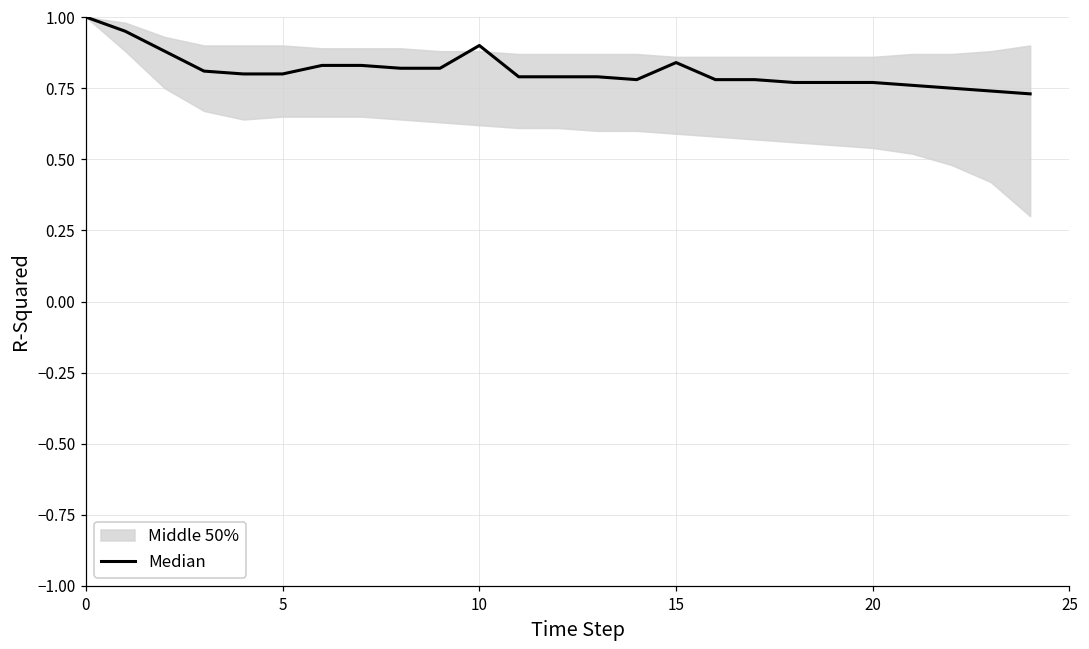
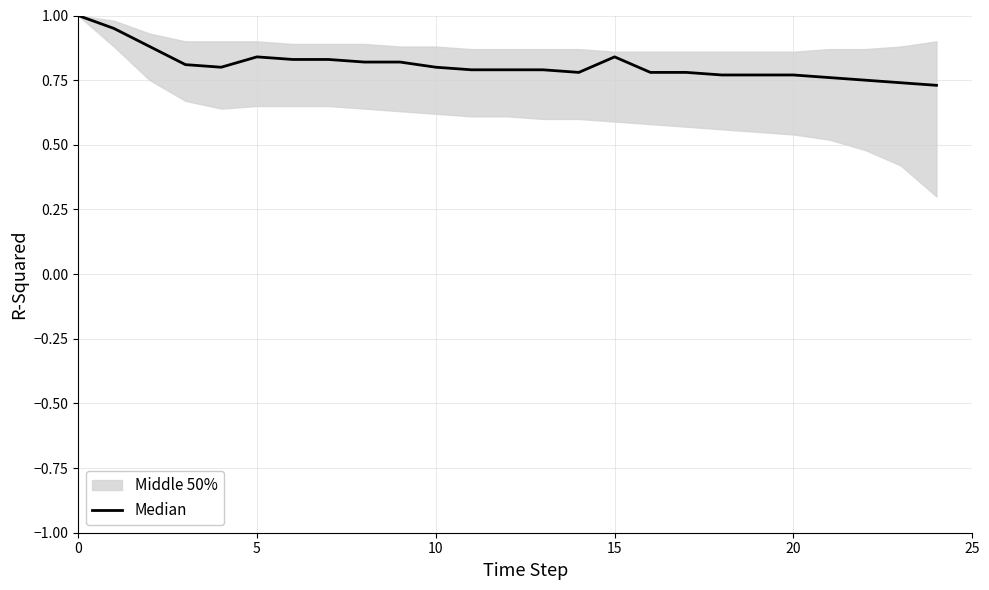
Median, 5: 0.80 -> 0.84
Median, 10: 0.9 -> 0.8
